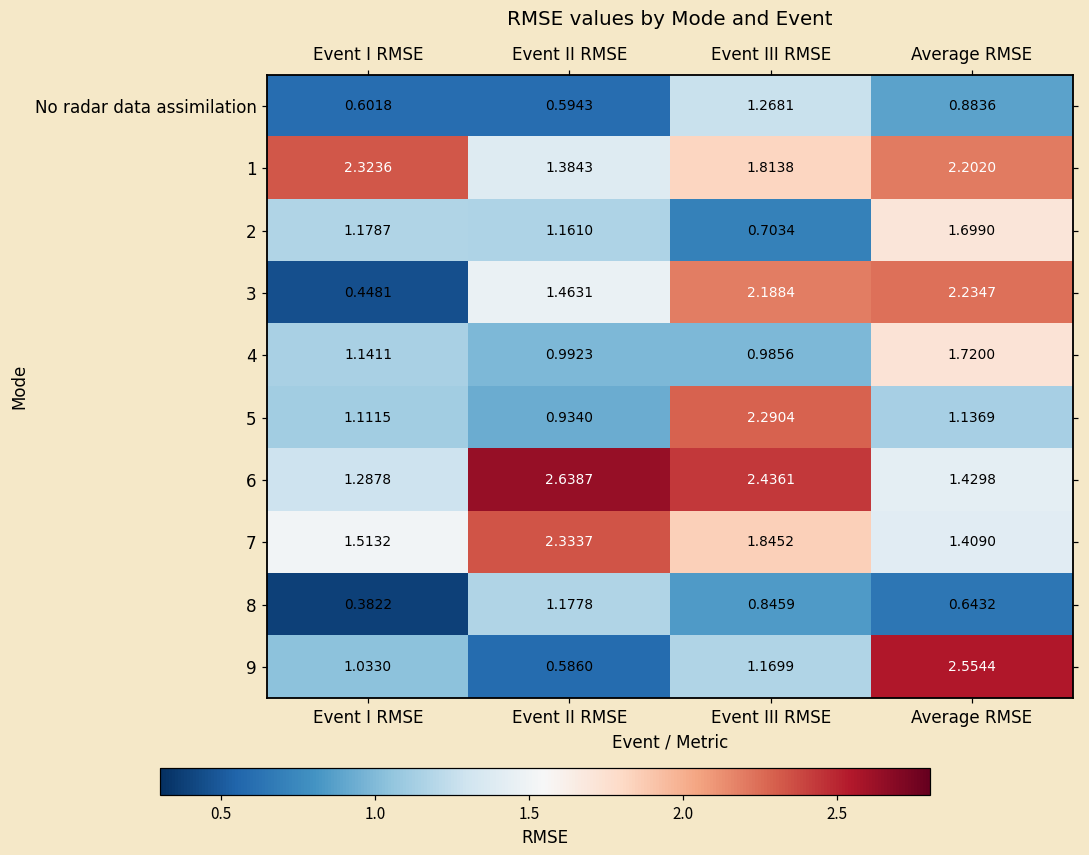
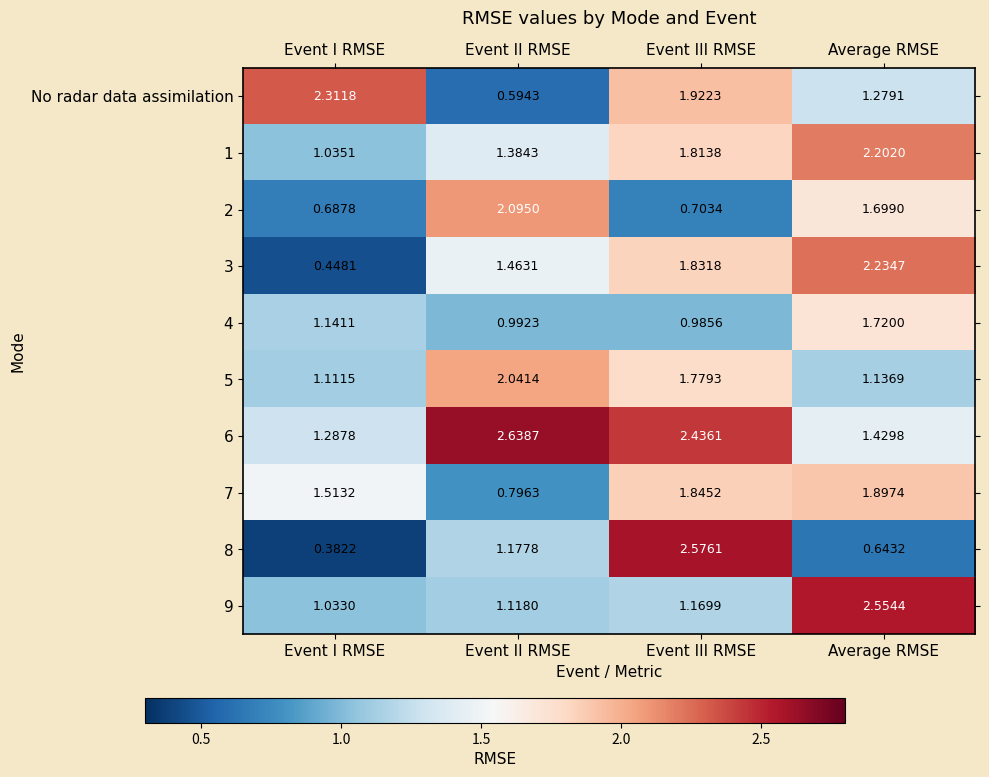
No radar data assimilation, Event I RMSE: 0.6018 -> 2.3118
No radar data assimilation, Event III RMSE: 1.2681 -> 1.9223
No radar data assimilation, Average RMSE: 0.8836 -> 1.2791
1, Event I RMSE: 2.3236 -> 1.0351
2, Event I RMSE: 1.1787 -> 0.6878
2, Event II RMSE: 1.1610 -> 2.0950
3, Event III RMSE: 2.1884 -> 1.8318
5, Event II RMSE: 0.9340 -> 2.0414
5, Event III RMSE: 2.2904 -> 1.7793
7, Event II RMSE: 2.3337 -> 0.7963
7, Average RMSE: 1.4090 -> 1.8974
8, Event III RMSE: 0.8459 -> 2.5761
9, Event II RMSE: 0.5860 -> 1.1180
